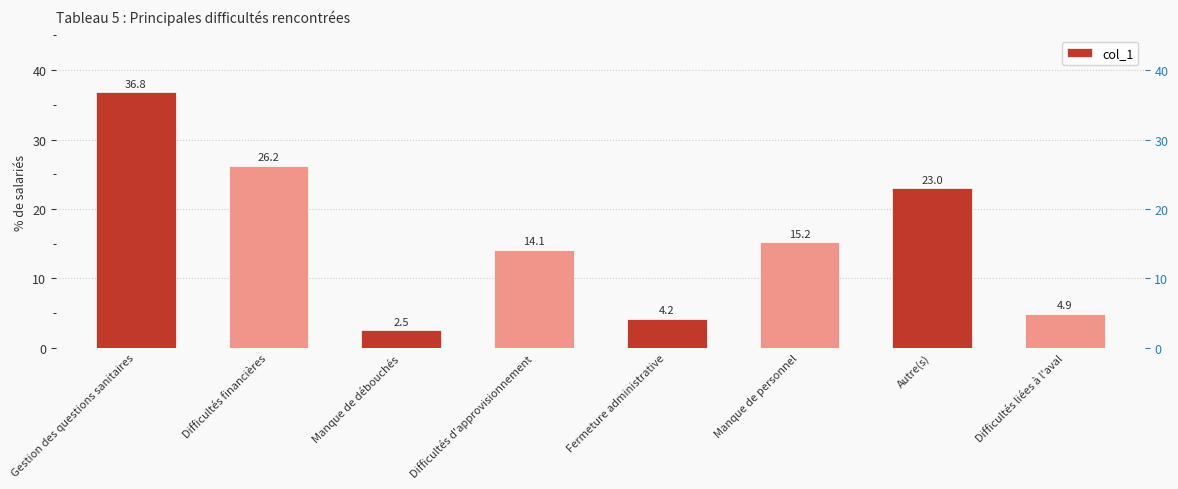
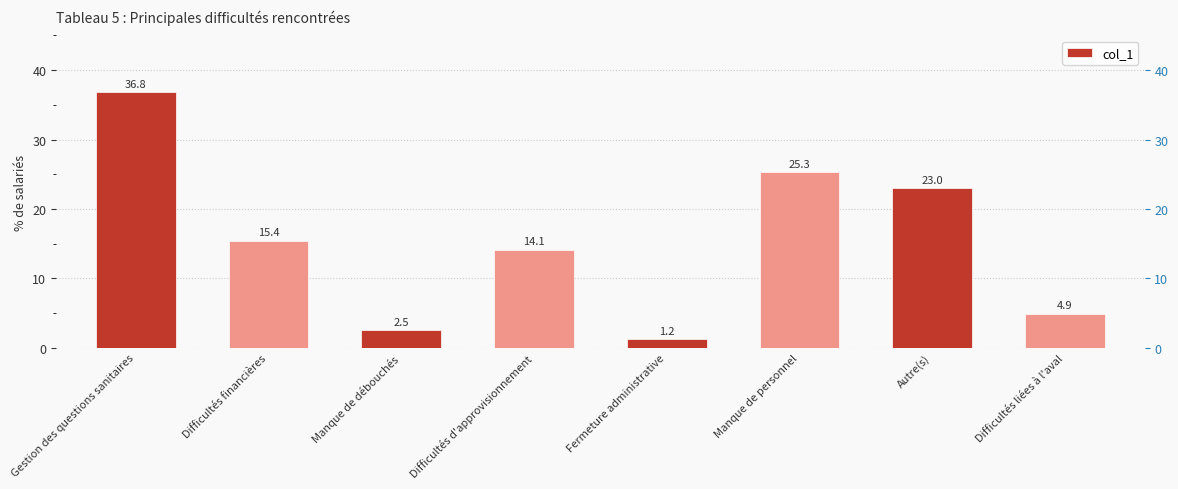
Difficultés financières: 26.2 -> 15.4
Fermeture administrative: 4.2 -> 1.2
Manque de personnel: 15.2 -> 25.3
